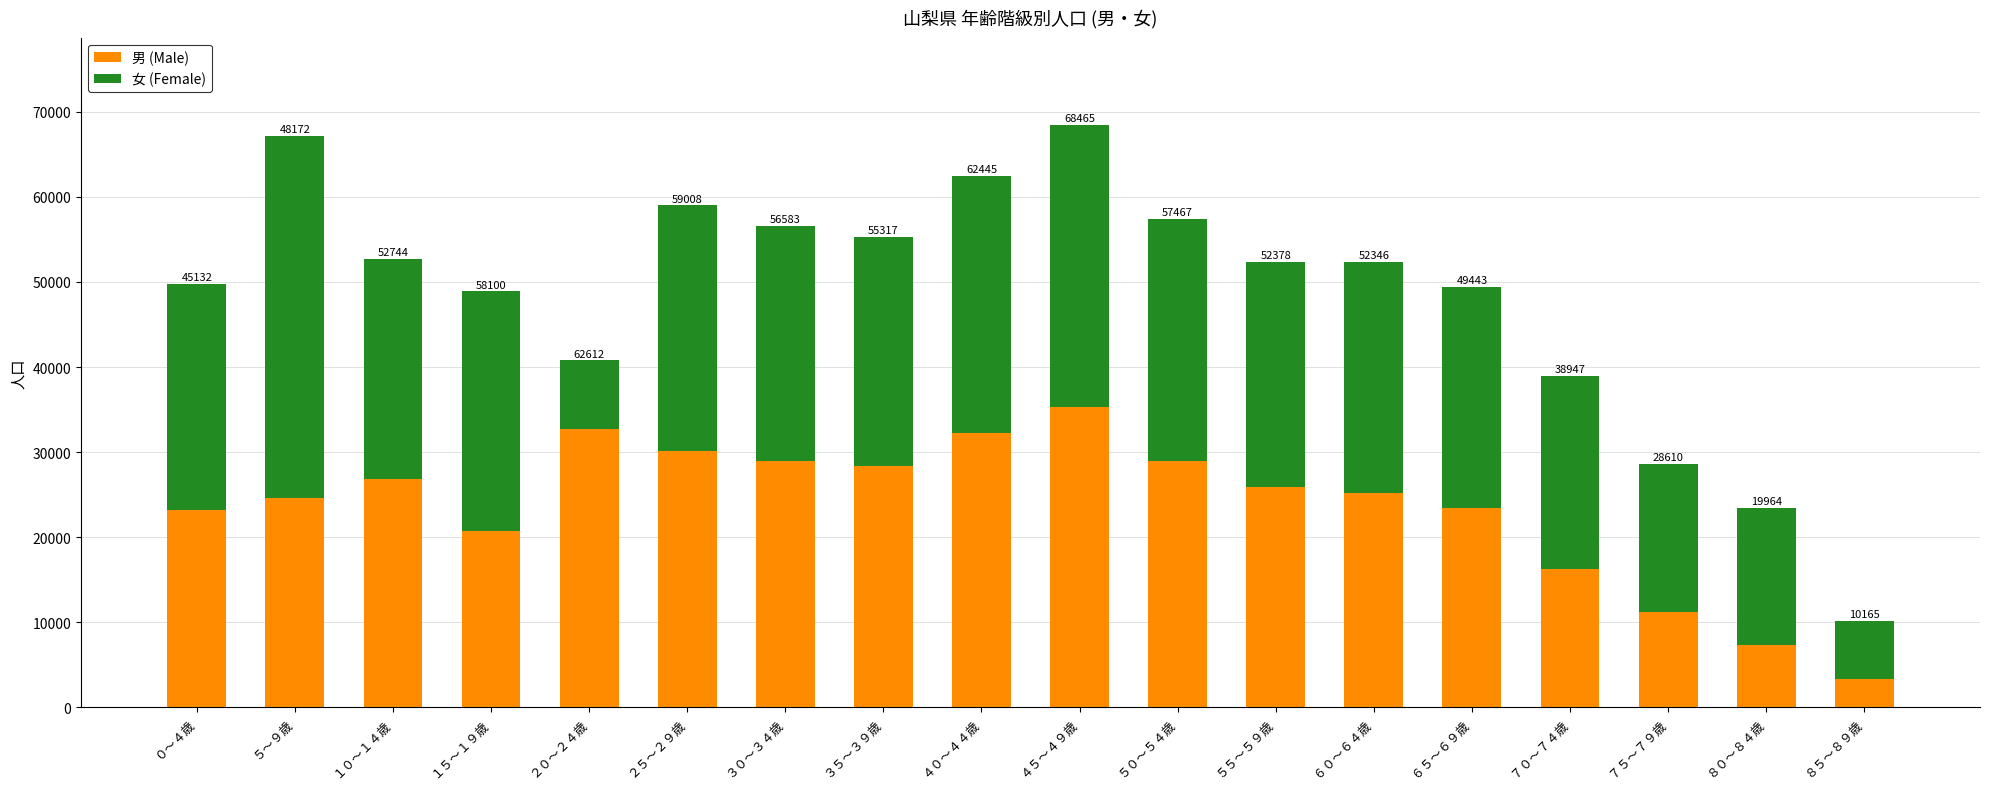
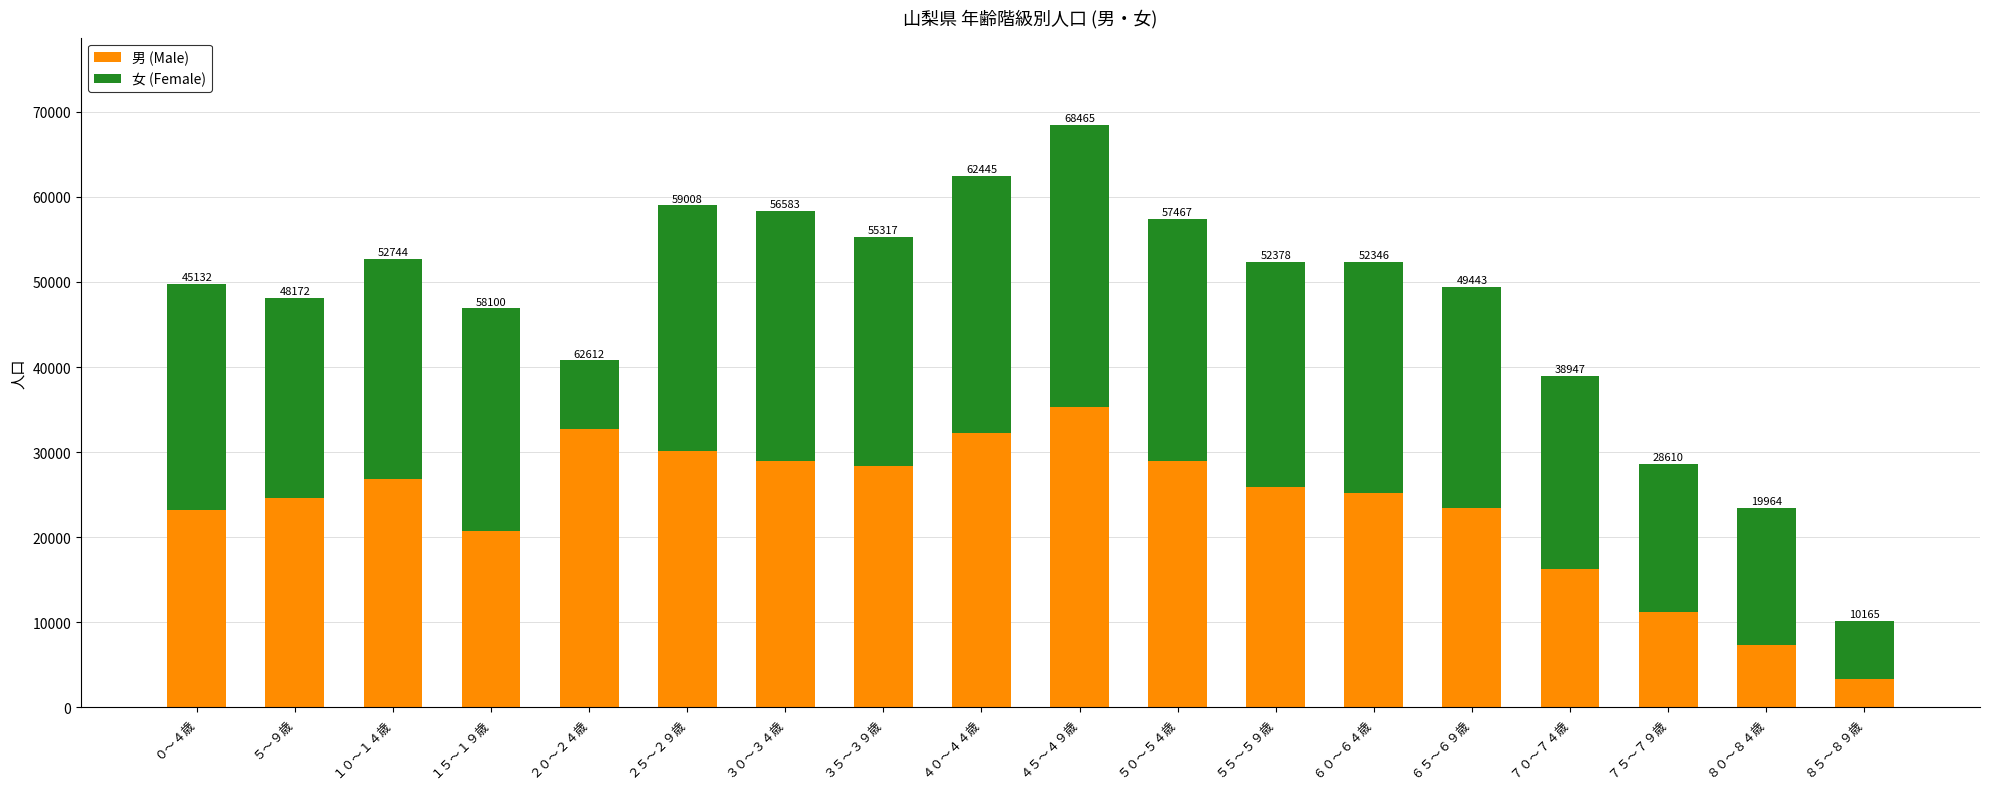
女 (Female), ５～９歳: 43000 -> 24000
女 (Female), １５～１９歳: 28000 -> 26000
女 (Female), ３０～３４歳: 28000 -> 29000
